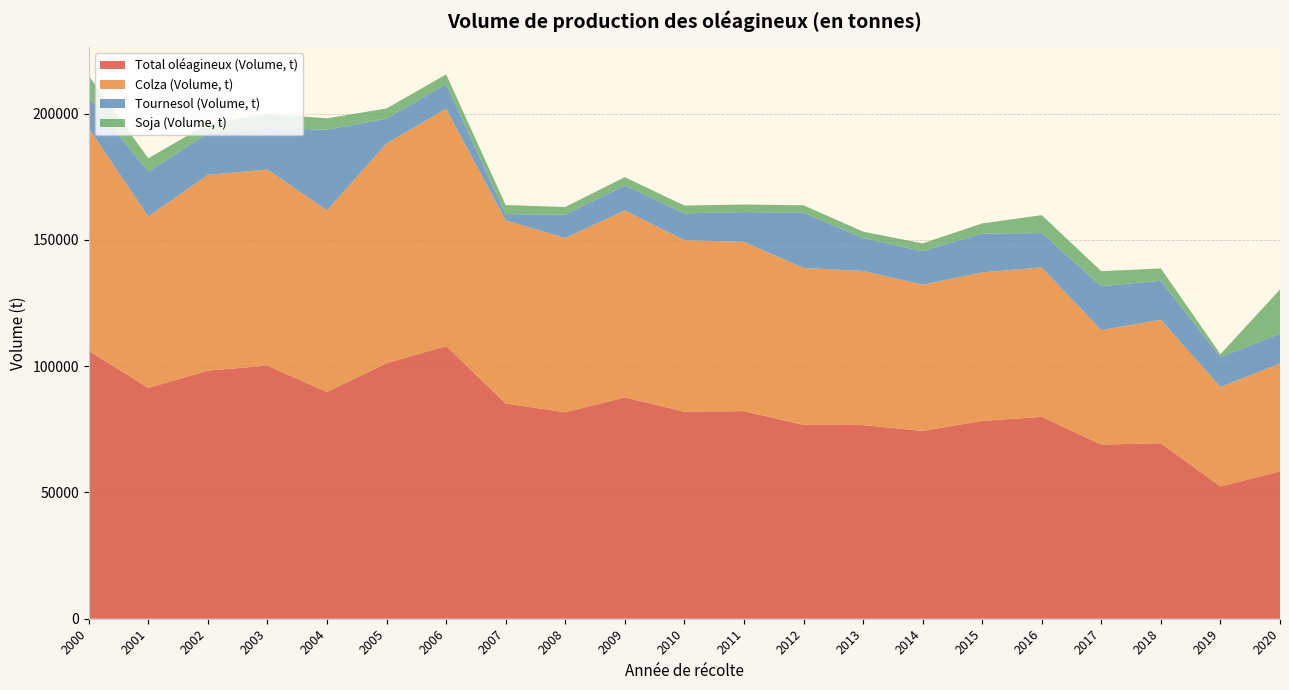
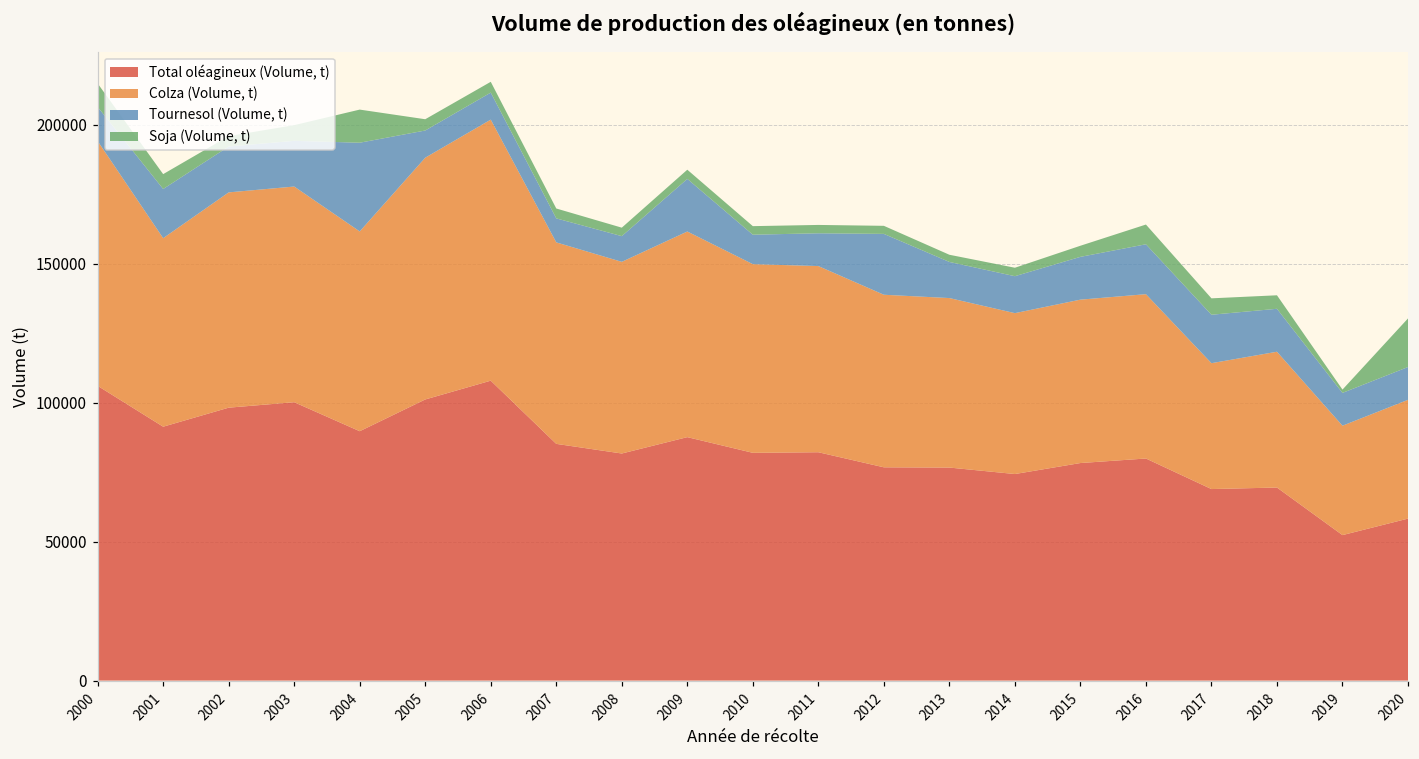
Soja (Volume, t), 2004: 5000 -> 12000
Tournesol (Volume, t), 2007: 2000 -> 9000
Tournesol (Volume, t), 2009: 10000 -> 19000
Tournesol (Volume, t), 2016: 14000 -> 18000
